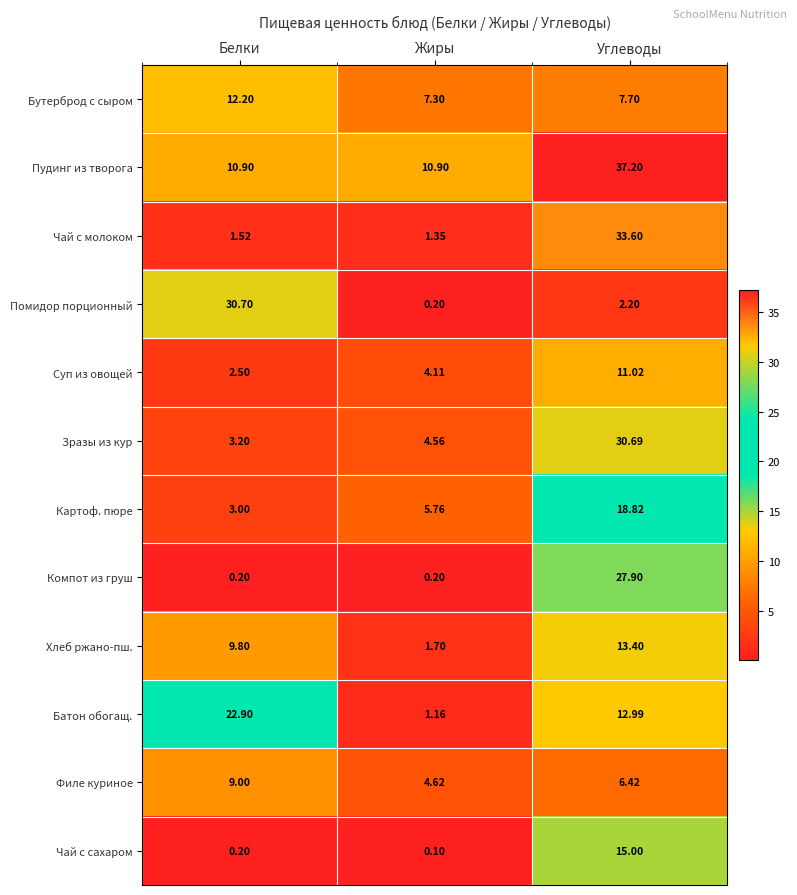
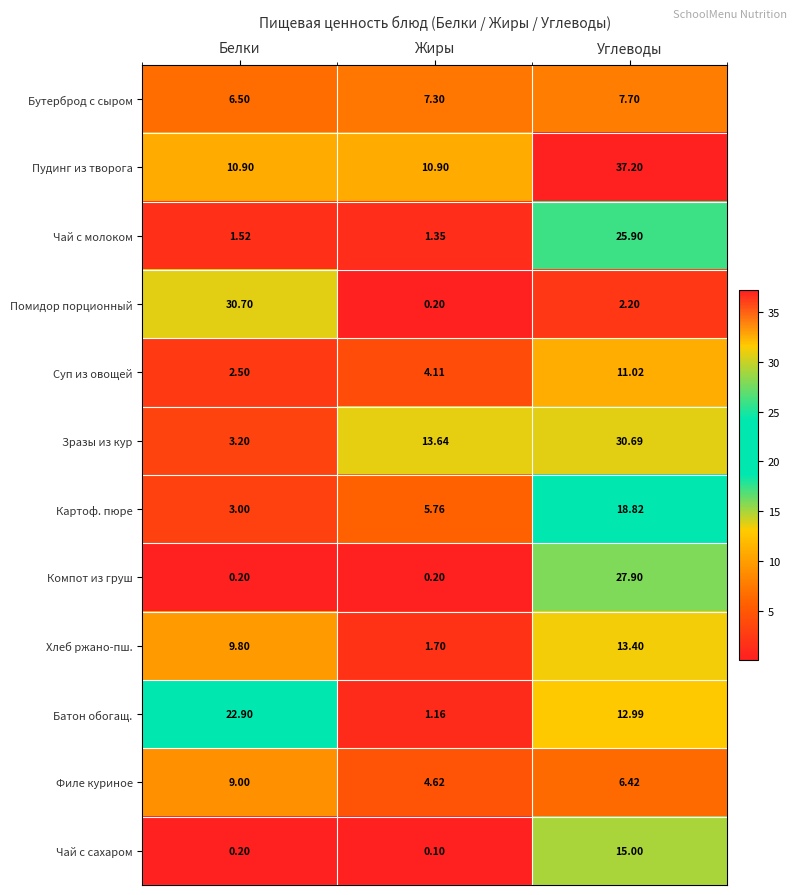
Бутерброд с сыром, Белки: 12.20 -> 6.50
Чай с молоком, Углеводы: 33.60 -> 25.90
Зразы из кур, Жиры: 4.56 -> 13.64
